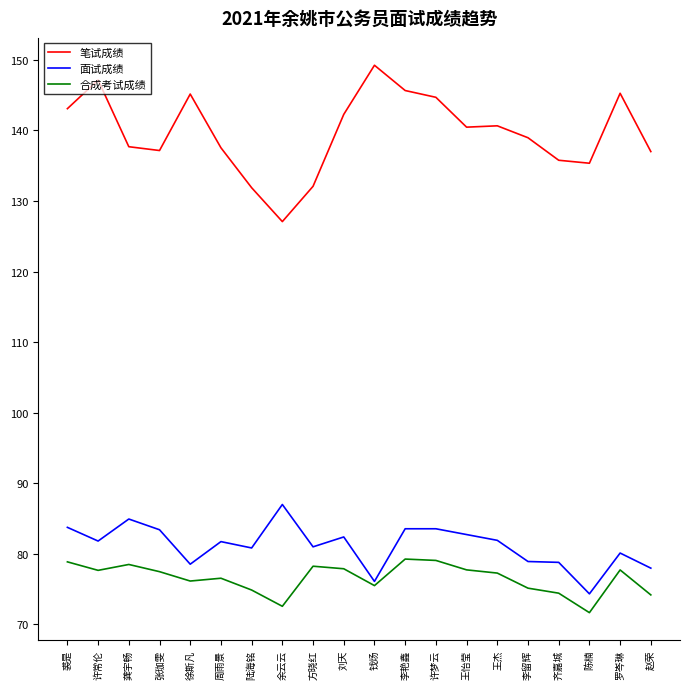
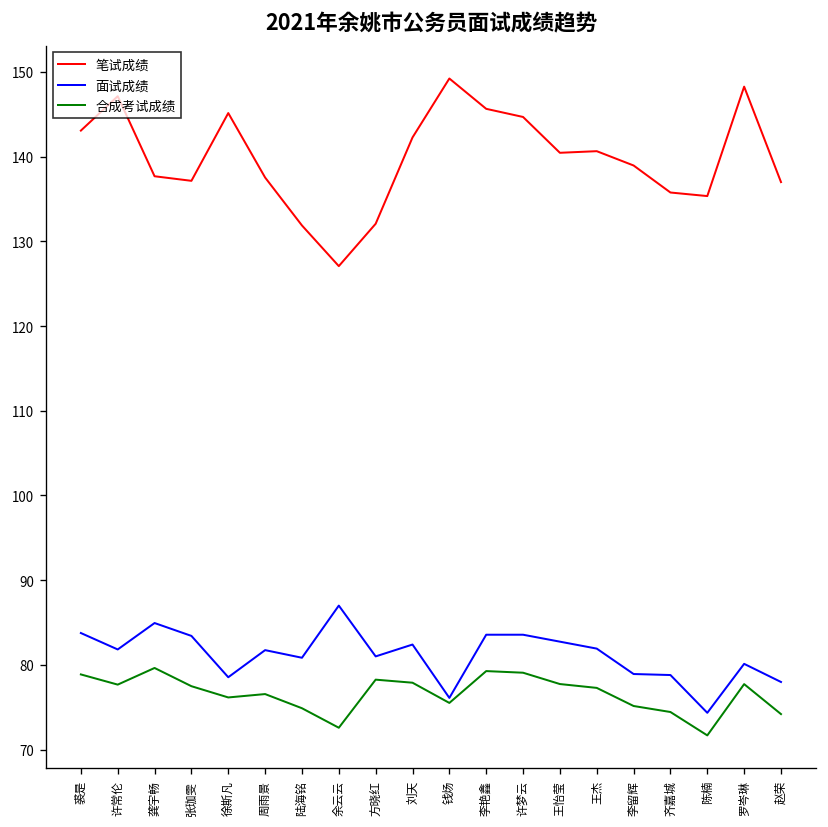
合成考试成绩, 龚宇畅: 79 -> 80
笔试成绩, 罗岑琳: 145 -> 148
